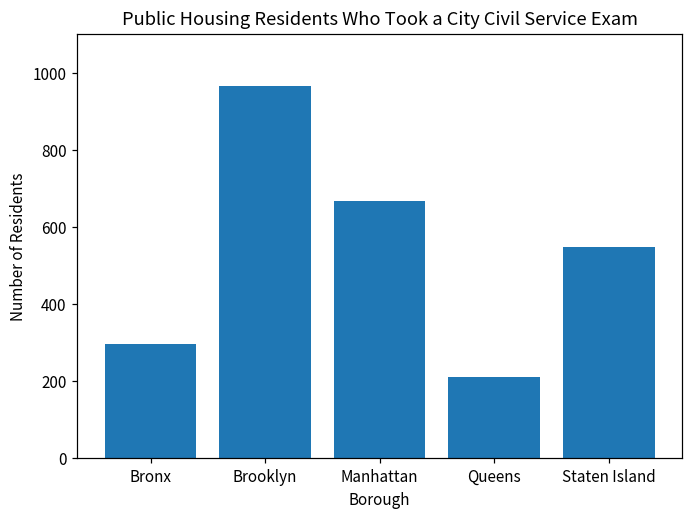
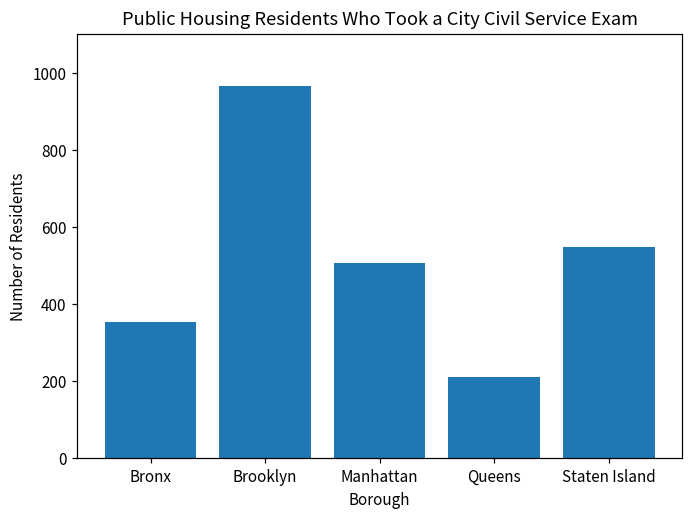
Bronx: 300 -> 350
Manhattan: 670 -> 510
